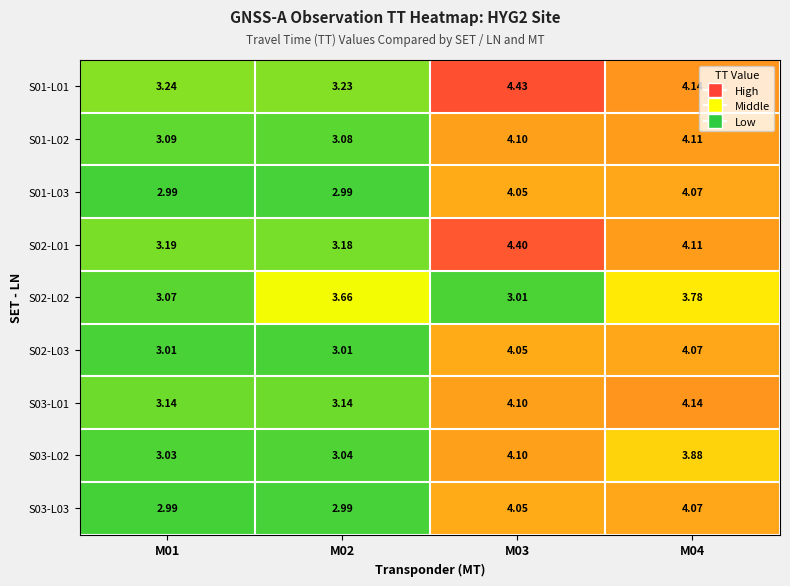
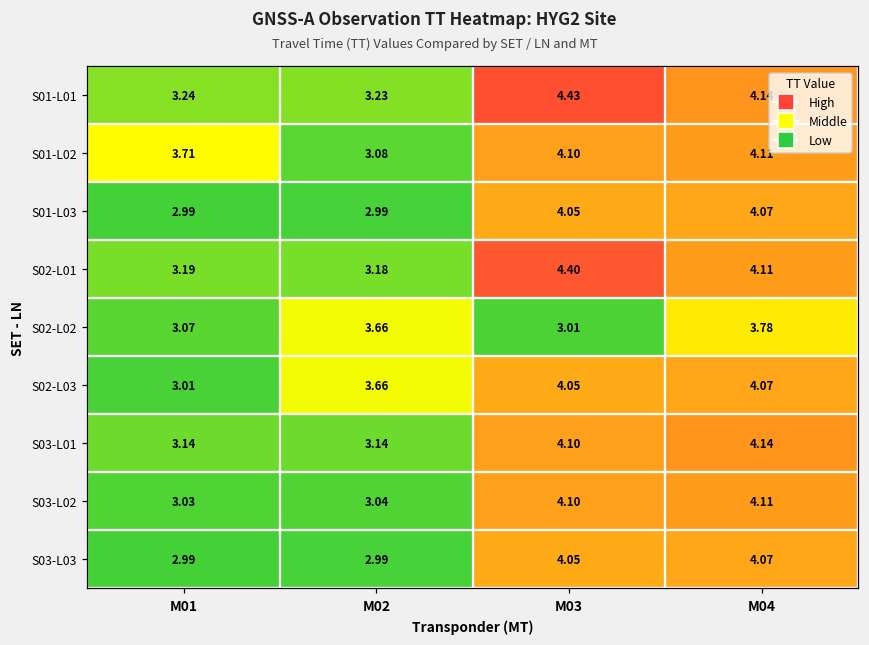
S01-L02, M01: 3.09 -> 3.71
S02-L03, M02: 3.01 -> 3.66
S03-L02, M04: 3.88 -> 4.11
